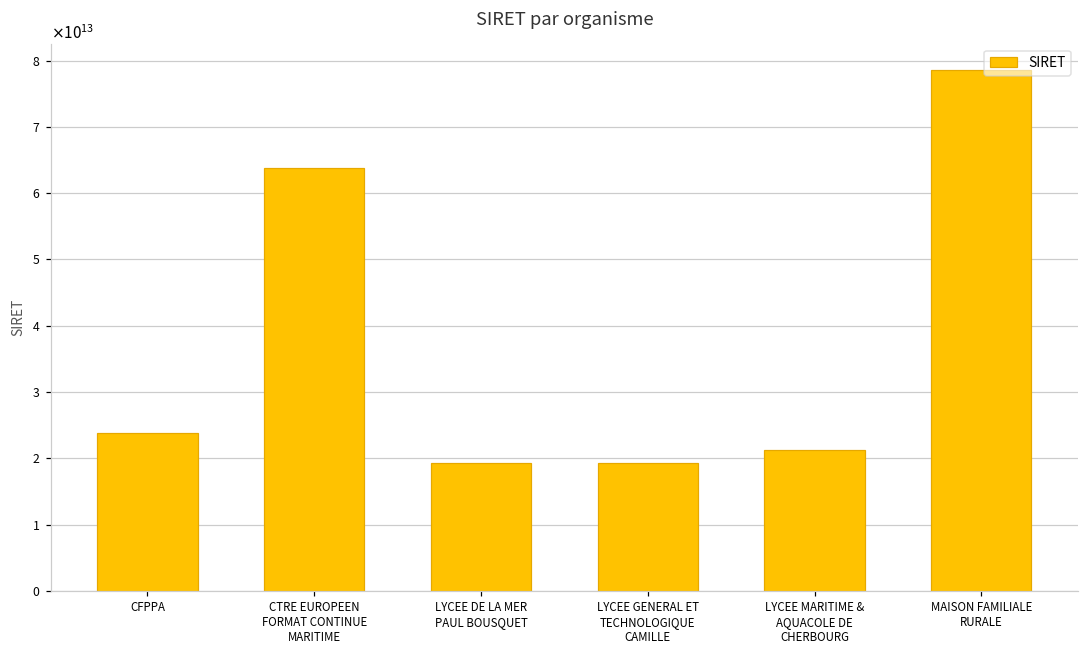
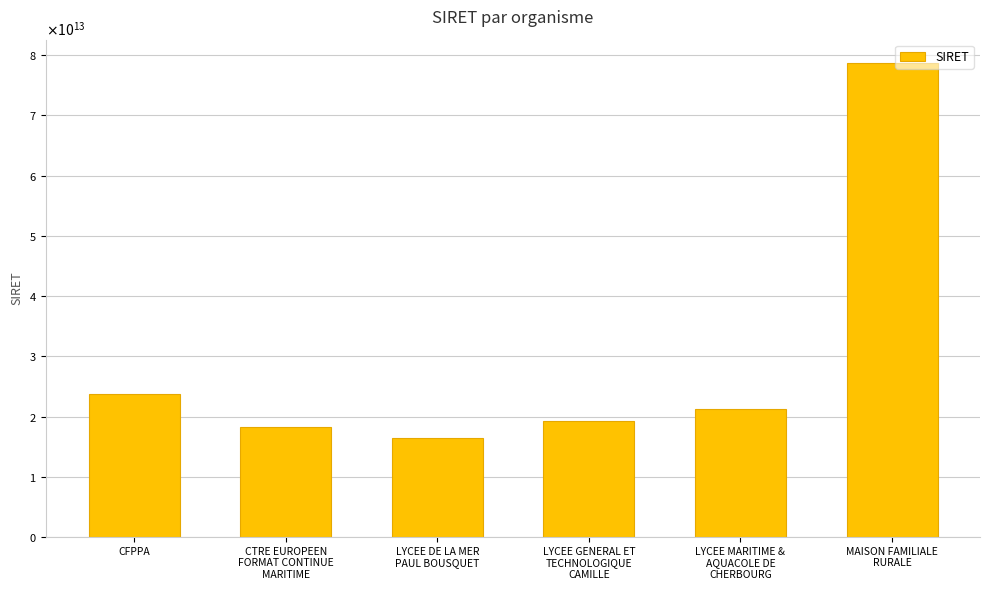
CTRE EUROPEEN FORMAT CONTINUE MARITIME: 64000000000000 -> 18000000000000
LYCEE DE LA MER PAUL BOUSQUET: 19000000000000 -> 17000000000000
